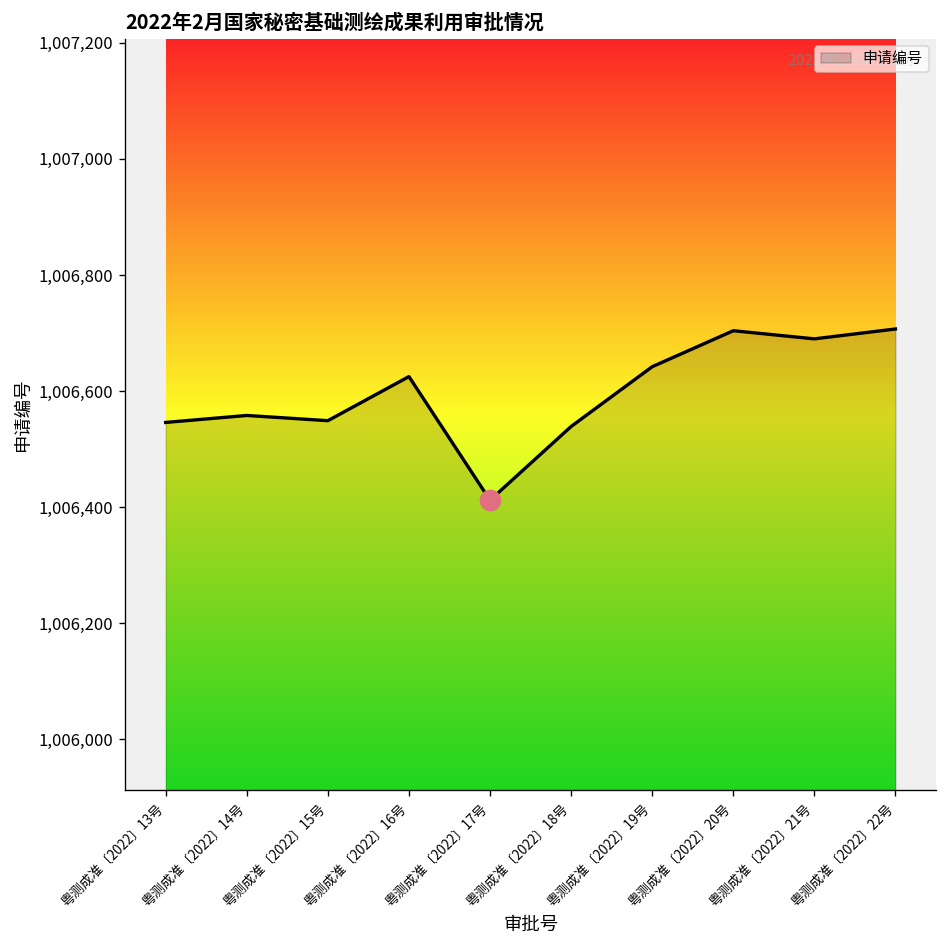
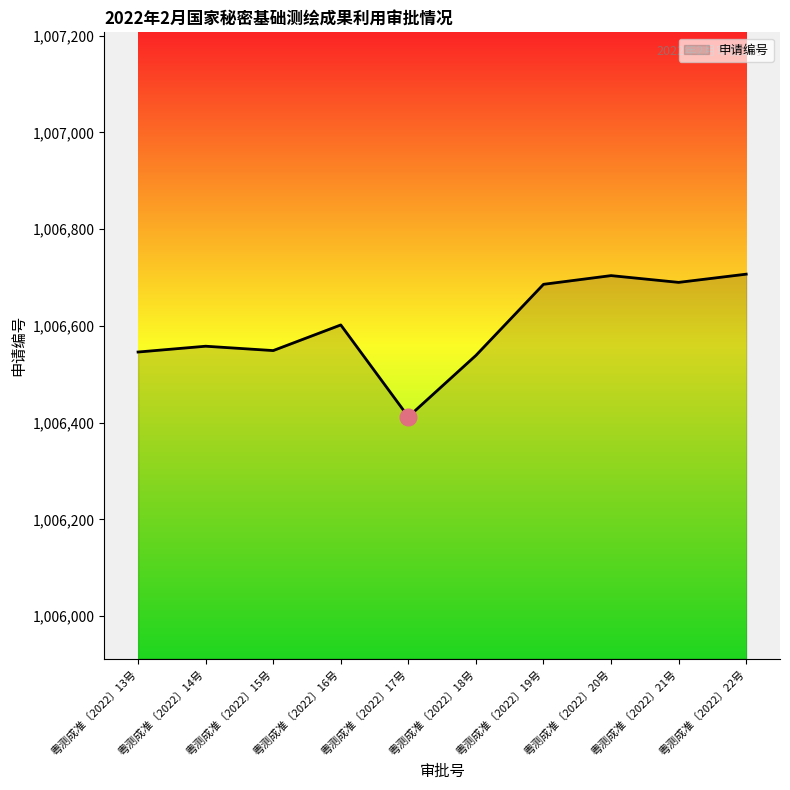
申请编号, 粤测成准〔2022〕16号: 1,006,630 -> 1,006,600
申请编号, 粤测成准〔2022〕19号: 1,006,640 -> 1,006,690
